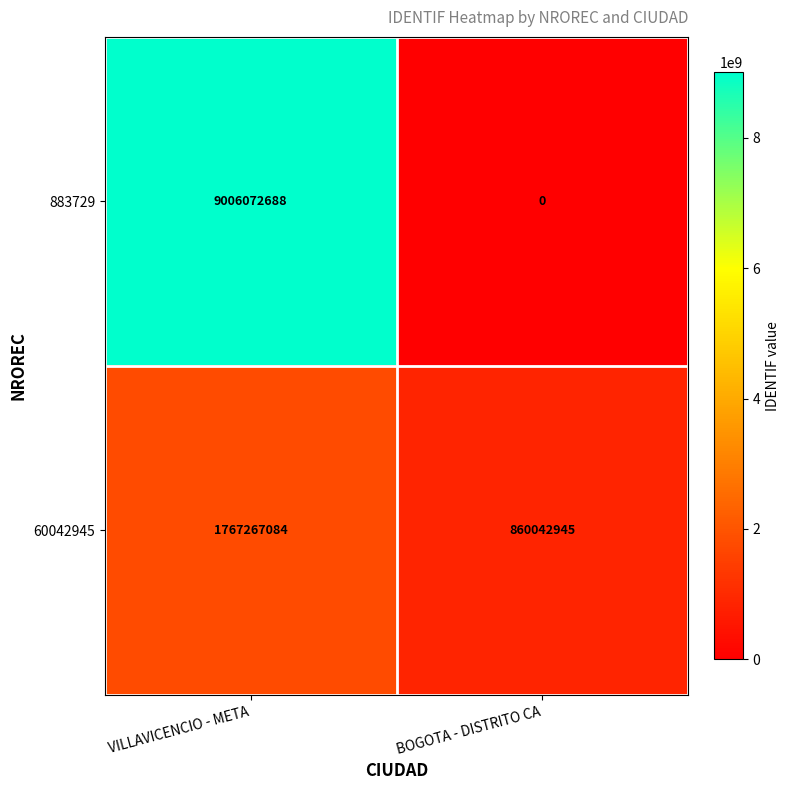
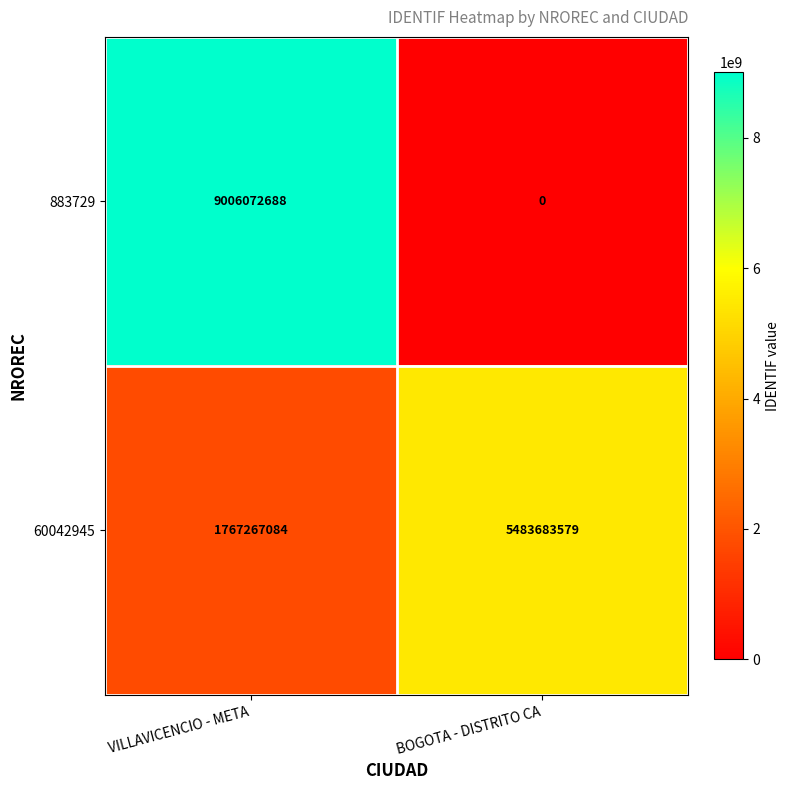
60042945, BOGOTA - DISTRITO CA: 860042945 -> 5483683579
